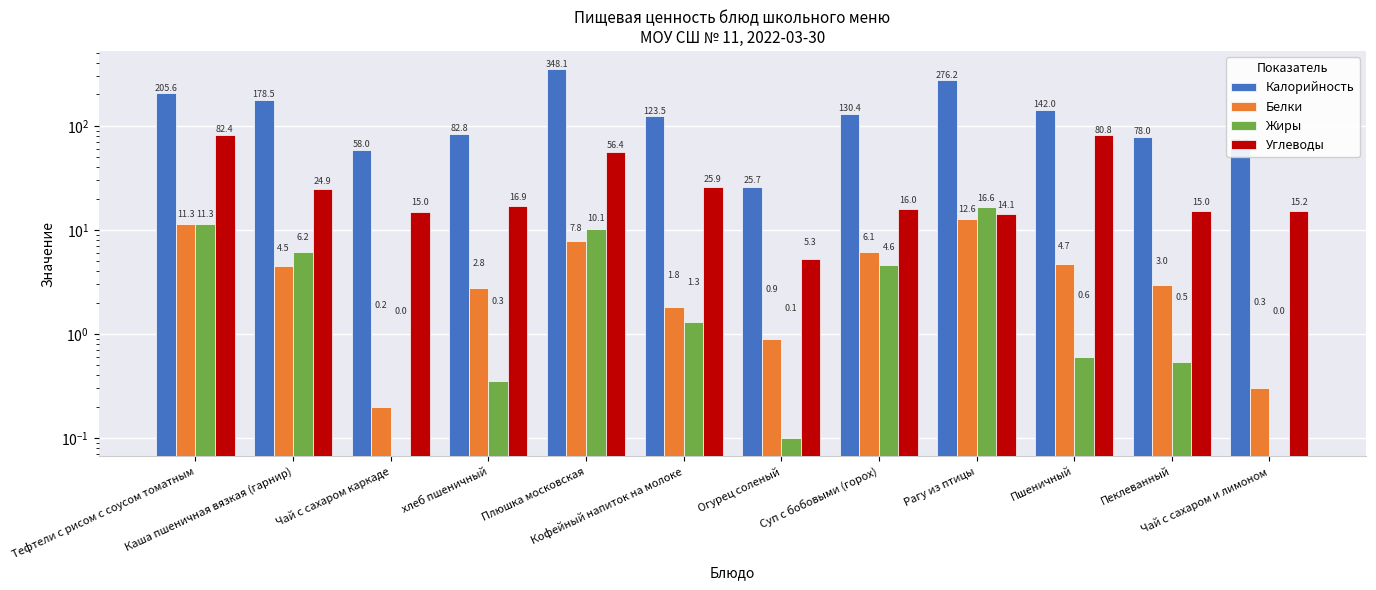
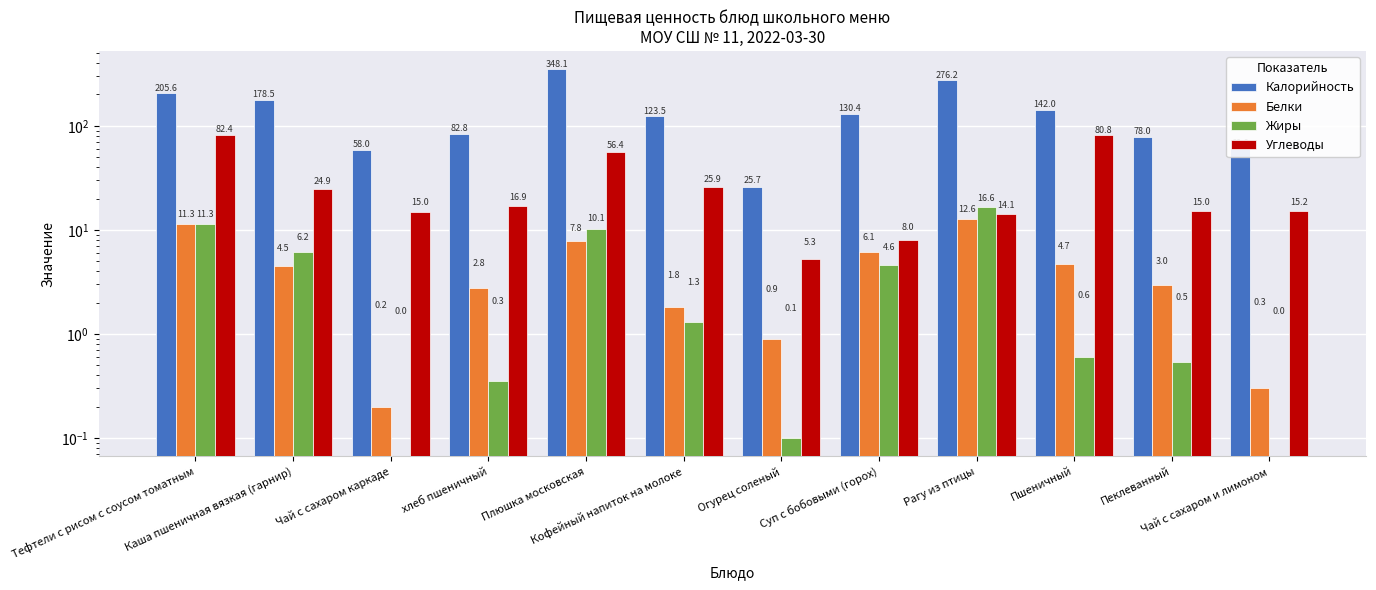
Углеводы, Суп с бобовыми (горох): 16.0 -> 8.0
